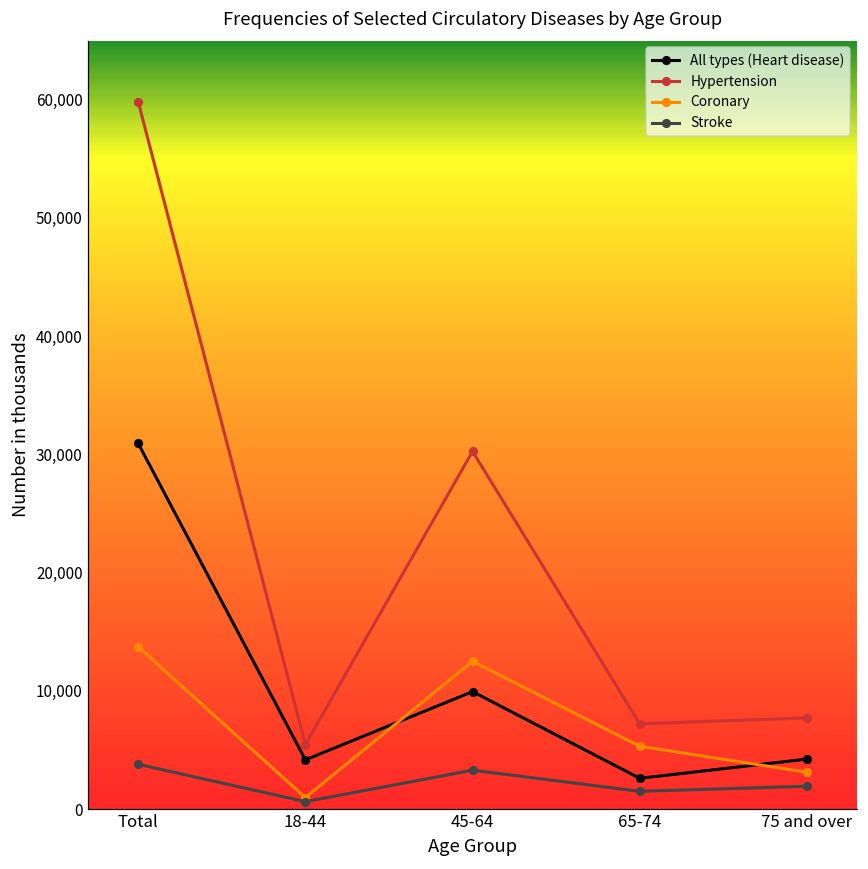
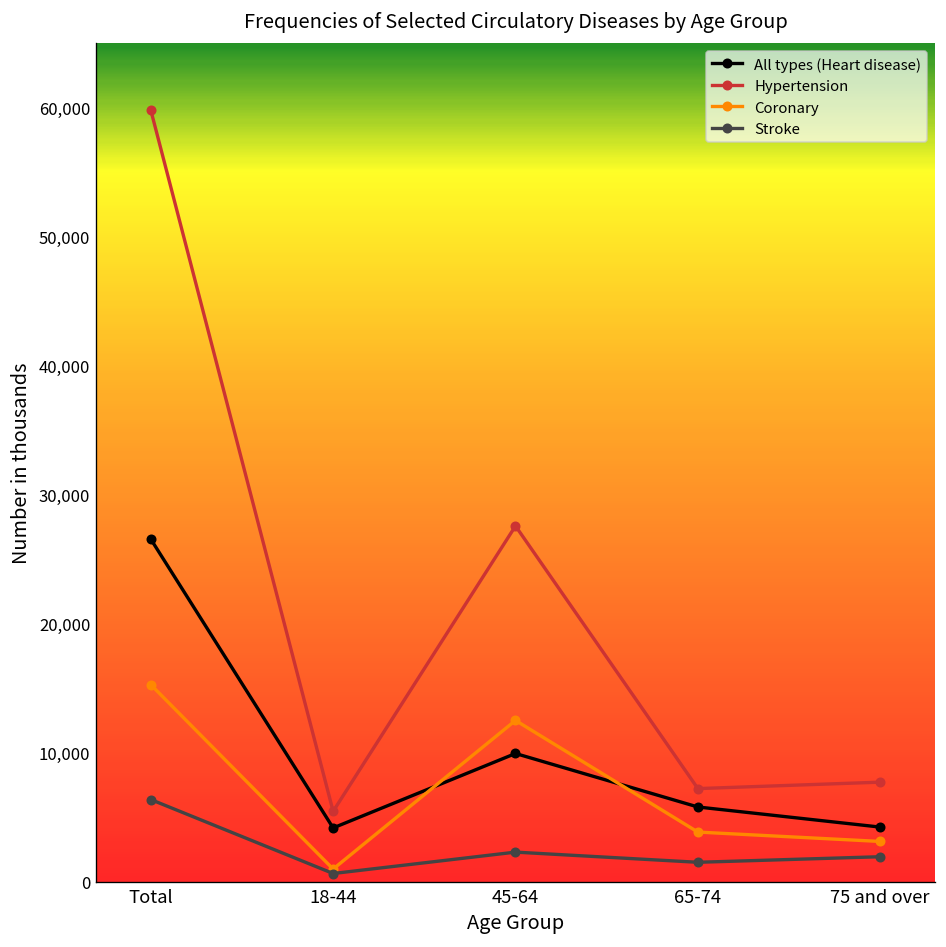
All types (Heart disease), Total: 30,900 -> 26,600
Coronary, Total: 13,700 -> 15,300
Stroke, Total: 3,800 -> 6,400
Hypertension, 45-64: 30,300 -> 27,600
Stroke, 45-64: 3,300 -> 2,300
All types (Heart disease), 65-74: 2,600 -> 5,800
Coronary, 65-74: 5,300 -> 3,800
